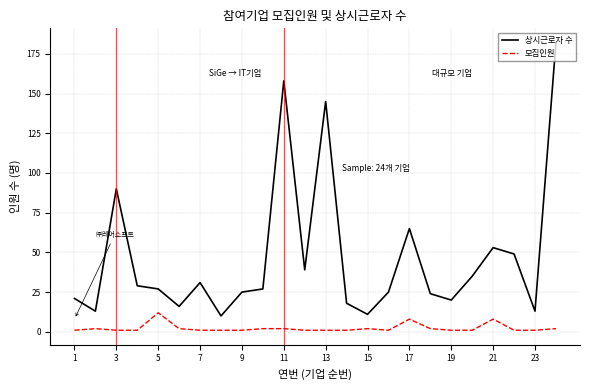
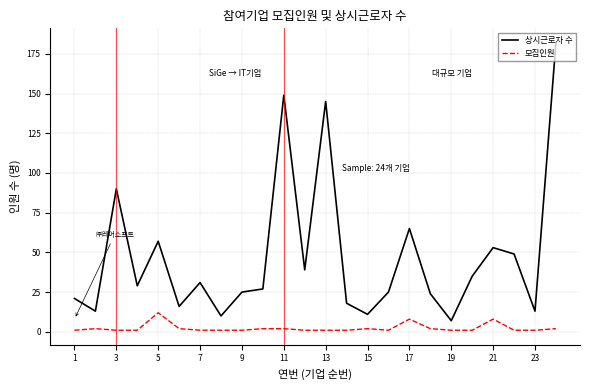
상시근로자 수, 5: 27 -> 57
상시근로자 수, 11: 158 -> 149
상시근로자 수, 19: 20 -> 7
